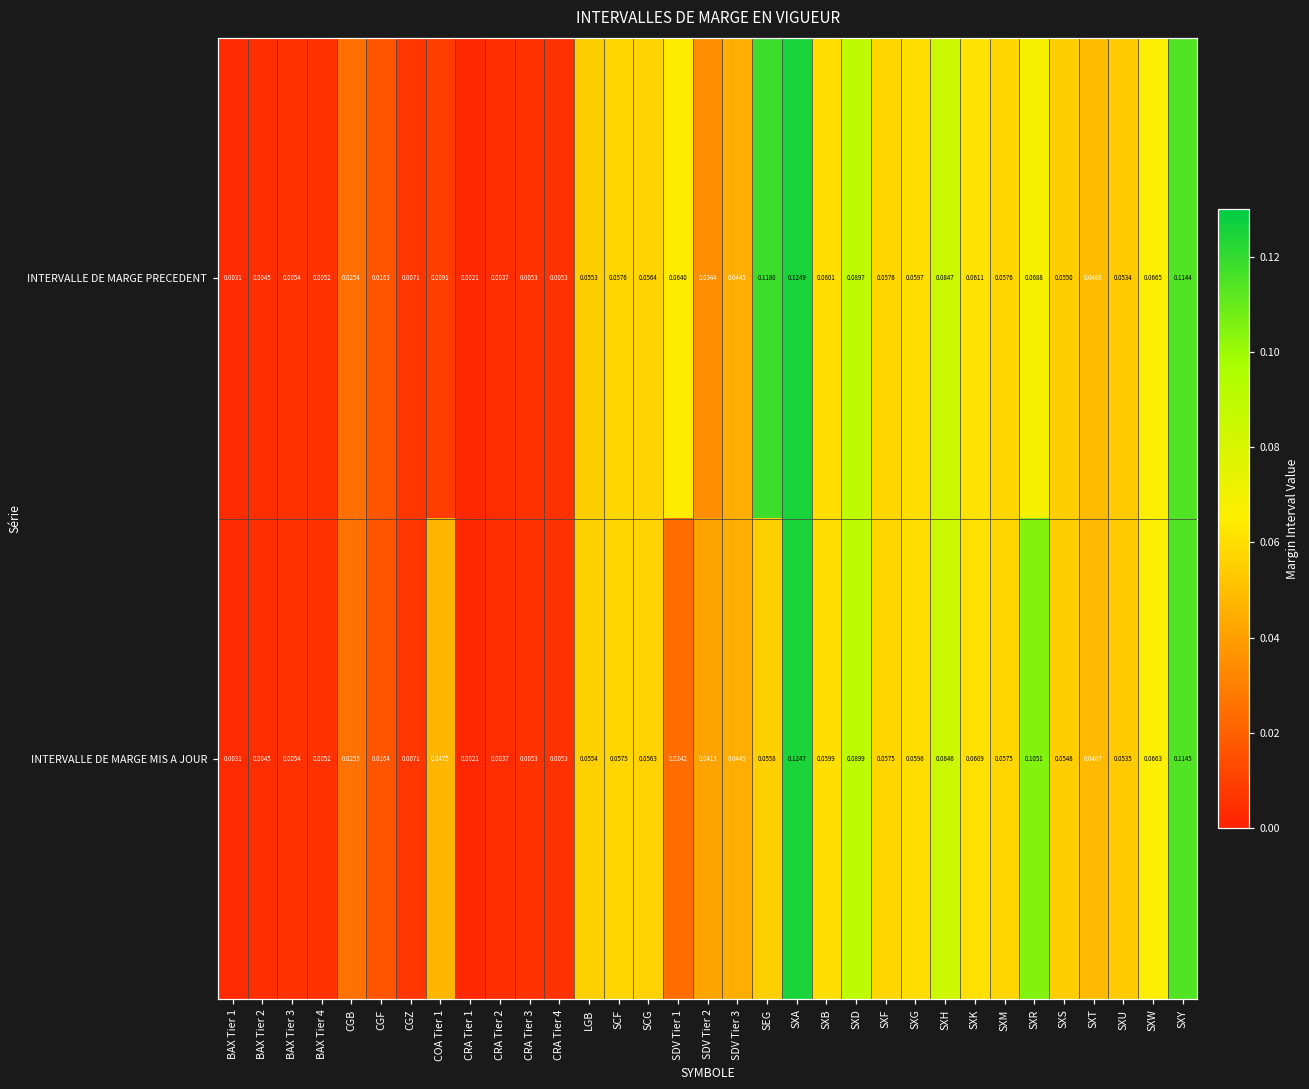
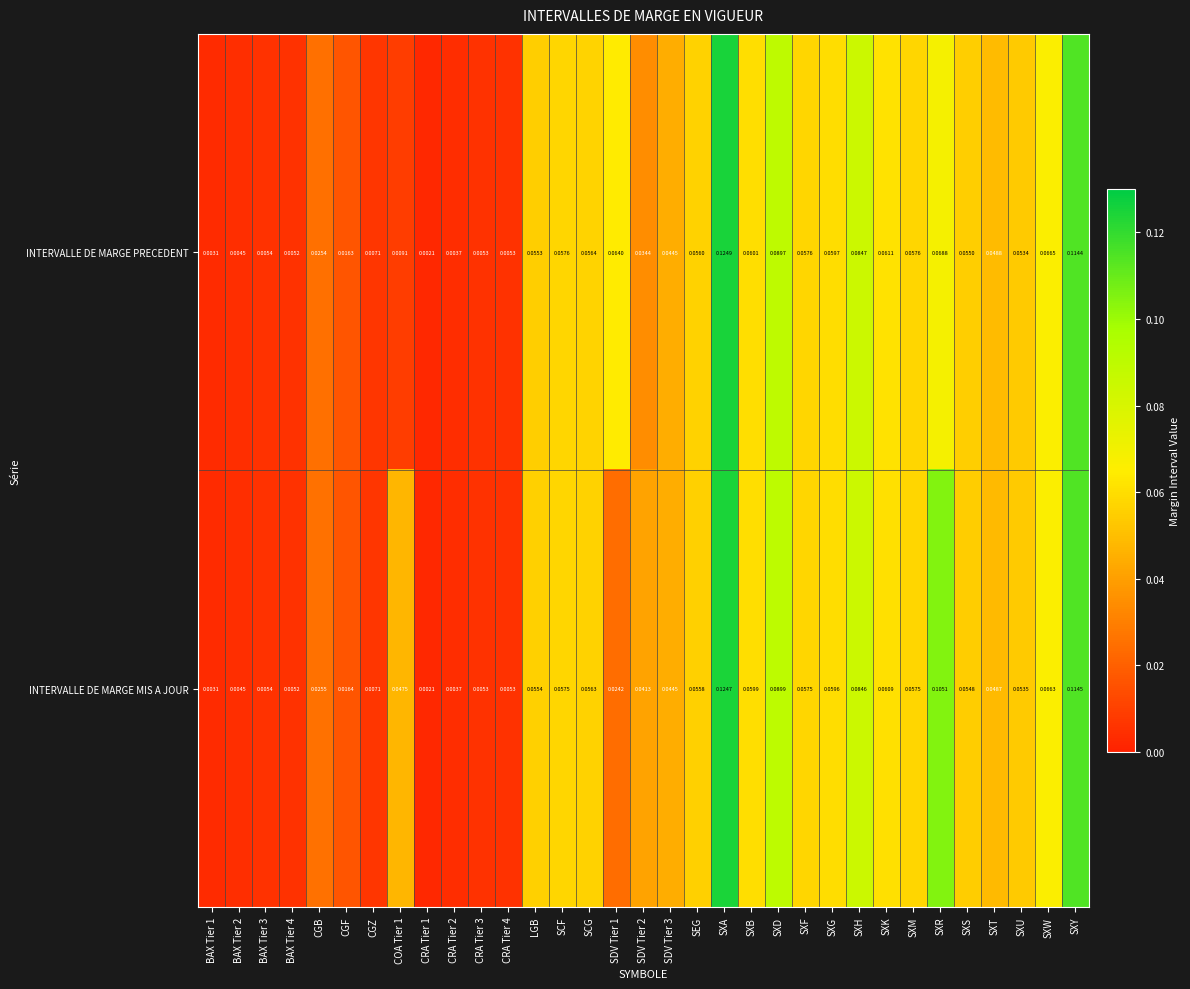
INTERVALLE DE MARGE PRECEDENT, SEG: 0.1180 -> 0.0560
